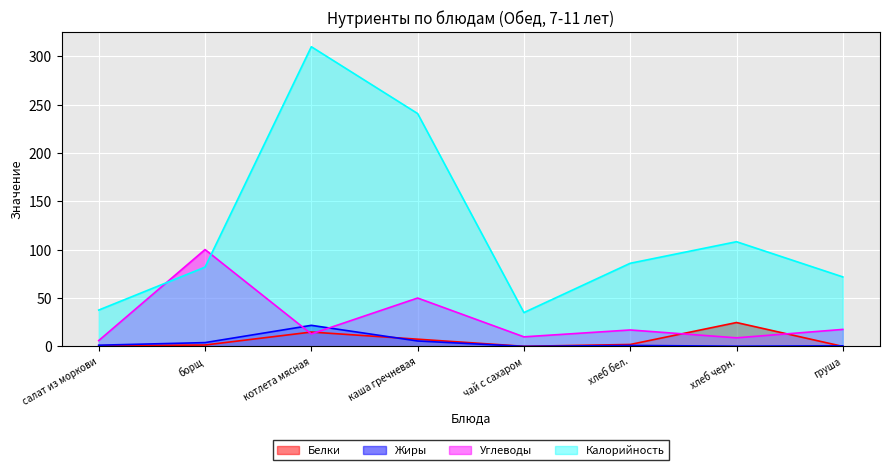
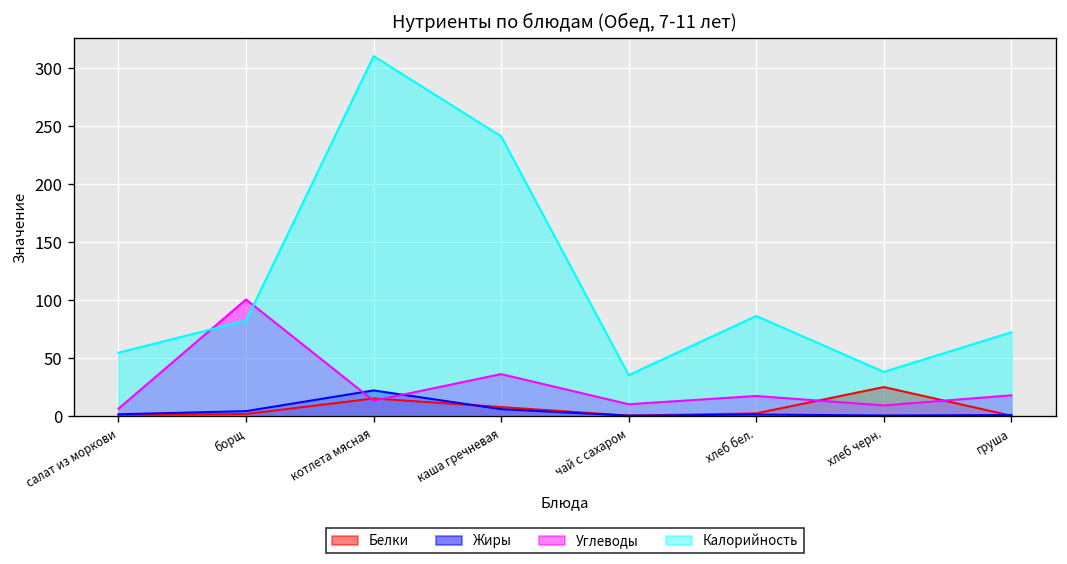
Калорийность, салат из моркови: 40 -> 50
Углеводы, каша гречневая: 50 -> 40
Калорийность, хлеб черн.: 110 -> 40
